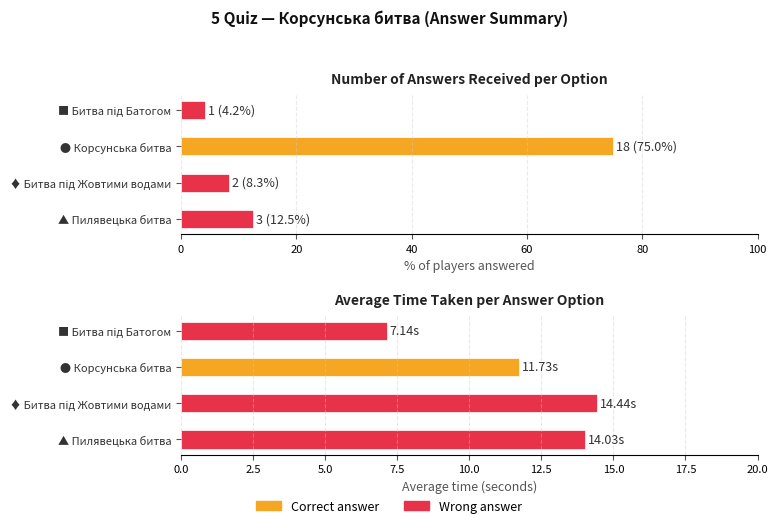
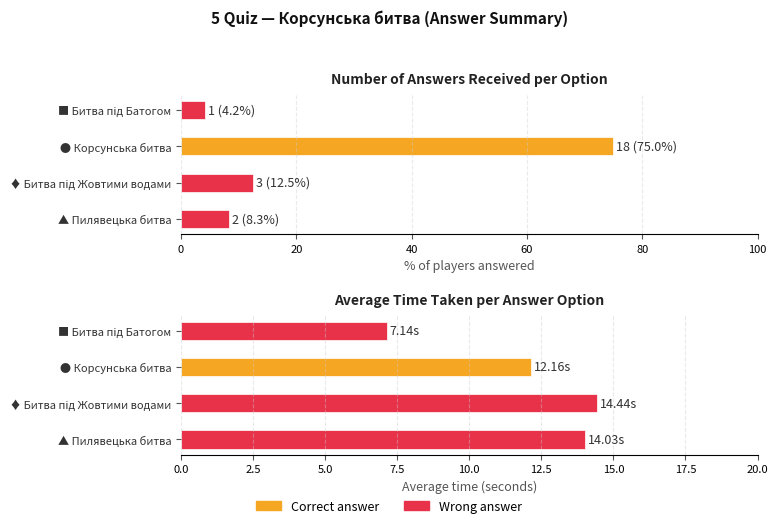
Number of Answers Received per Option, ♦ Битва під Жовтими водами: 2 (8.3%) -> 3 (12.5%)
Number of Answers Received per Option, ▲ Пилявецька битва: 3 (12.5%) -> 2 (8.3%)
Average Time Taken per Answer Option, ● Корсунська битва: 11.73s -> 12.16s
